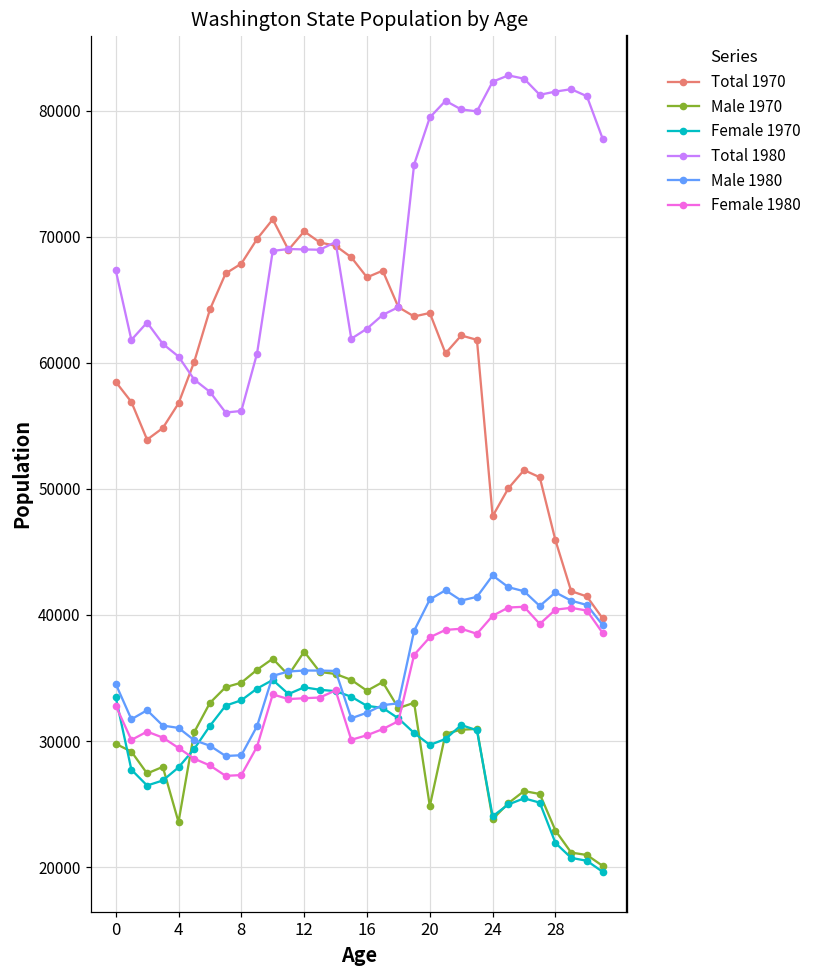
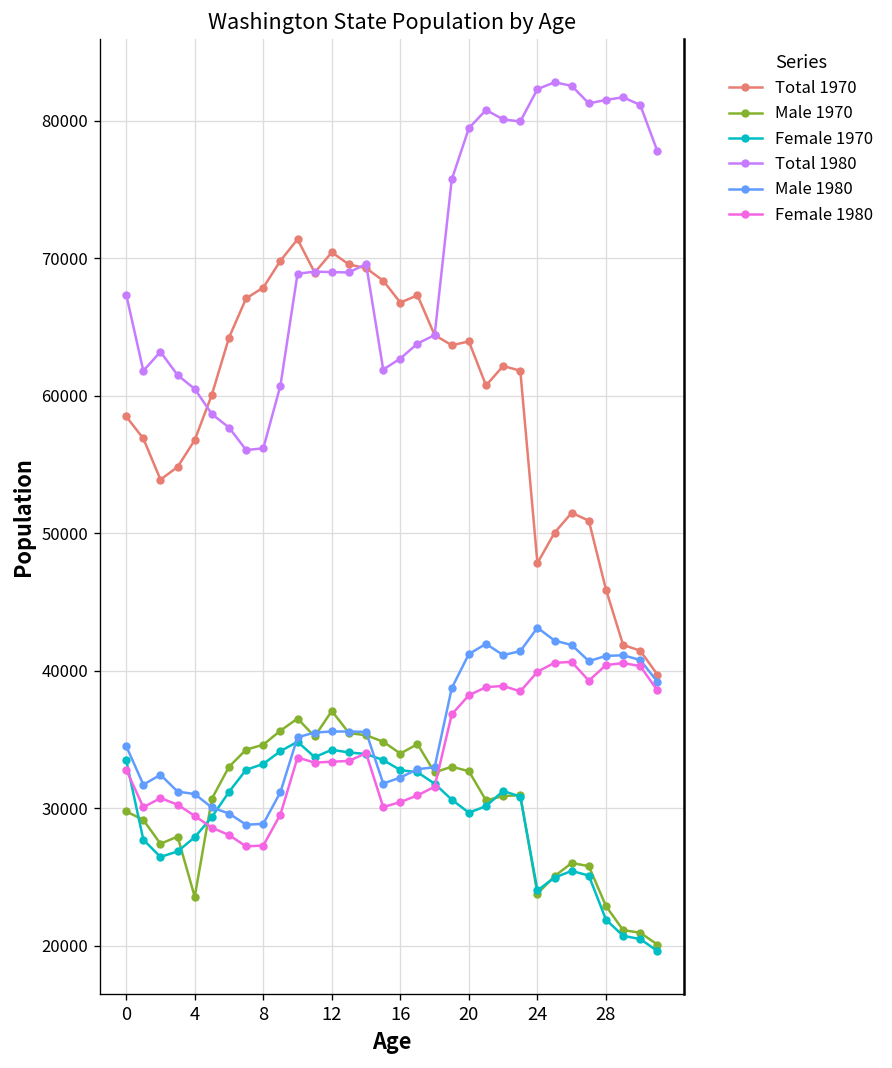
Male 1970, 20: 24800 -> 32700
Male 1980, 28: 41800 -> 41100
